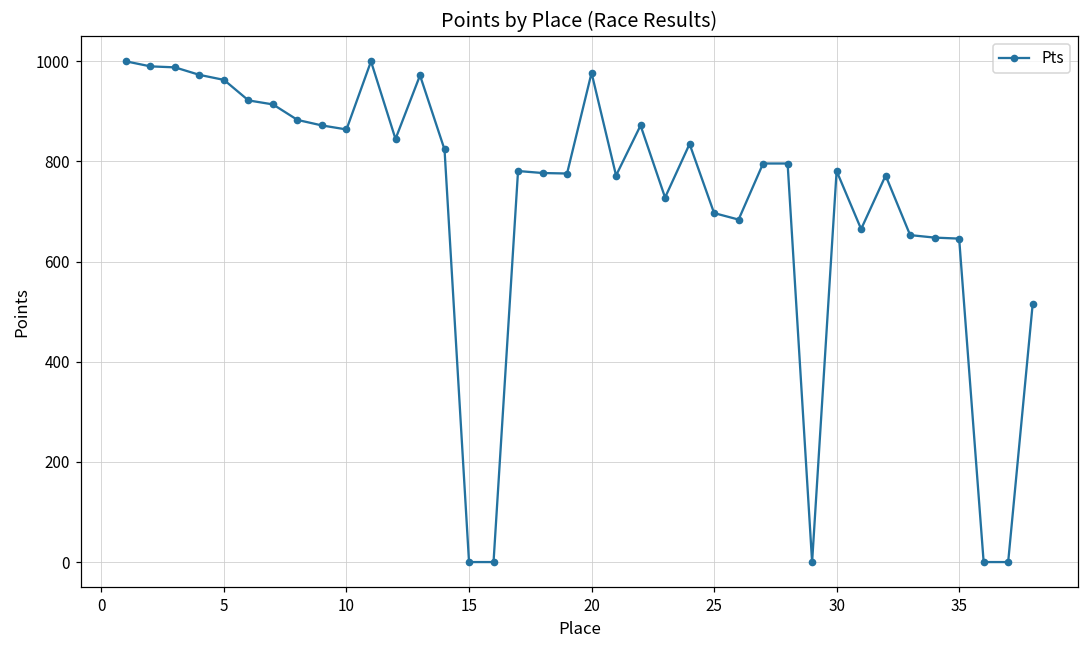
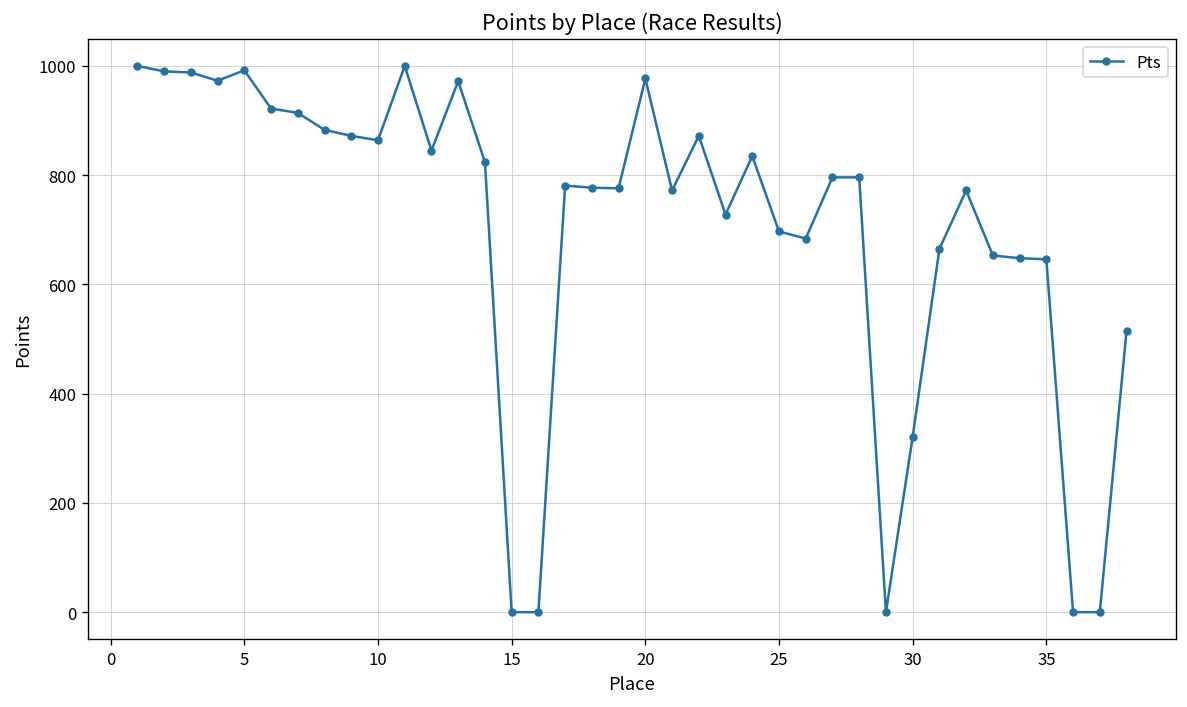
5: 960 -> 990
30: 780 -> 320
